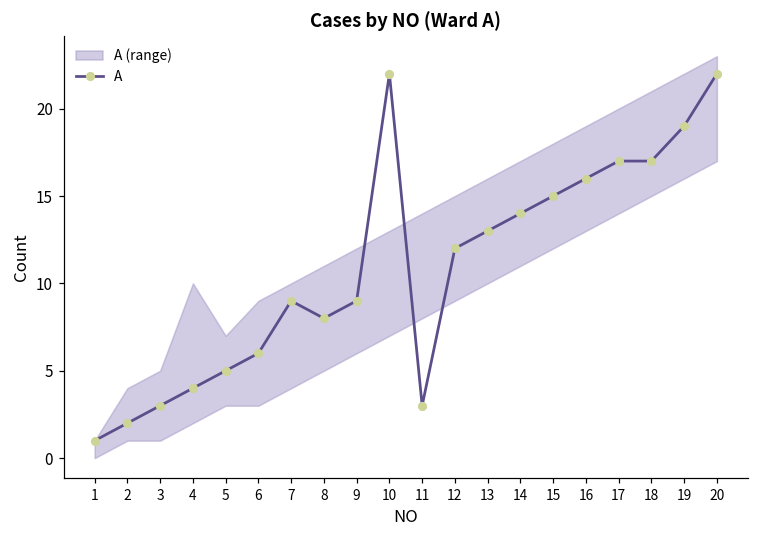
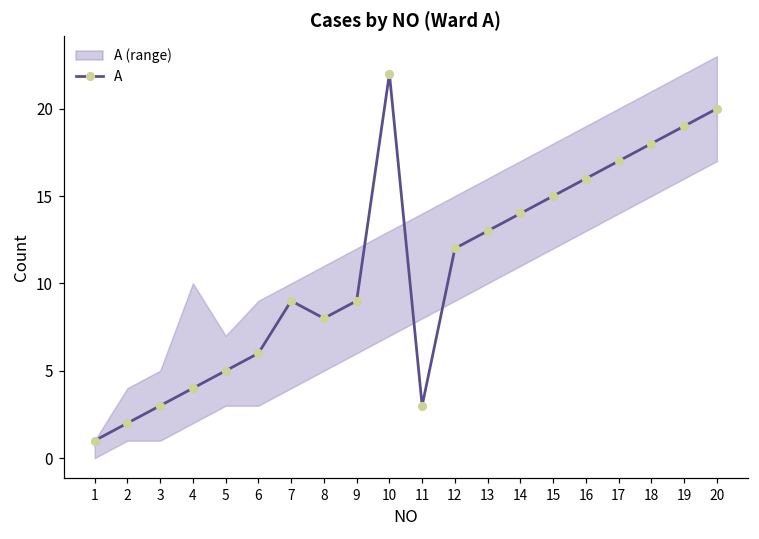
A, 18: 17 -> 18
A, 20: 22 -> 20
